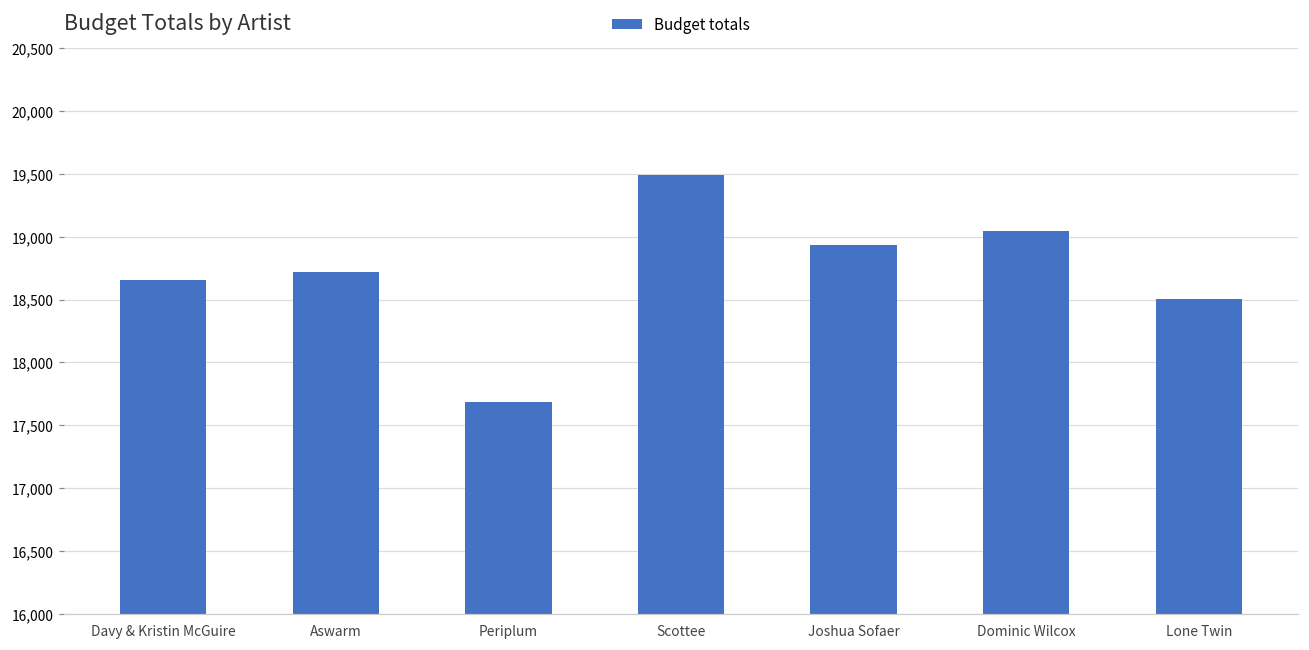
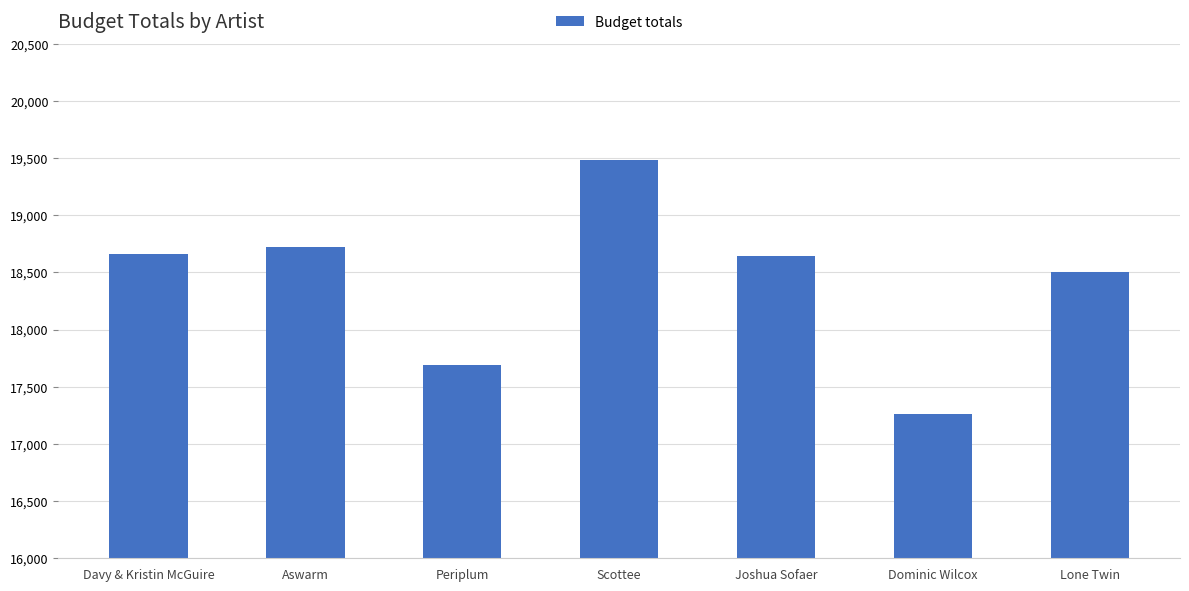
Joshua Sofaer: 18,930 -> 18,640
Dominic Wilcox: 19,040 -> 17,260
